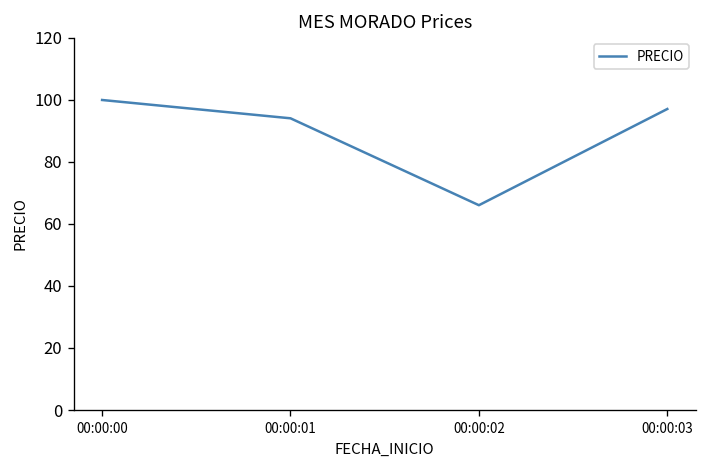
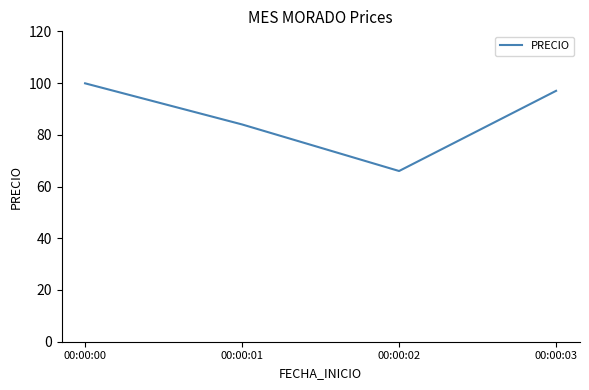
00:00:01: 94 -> 84
